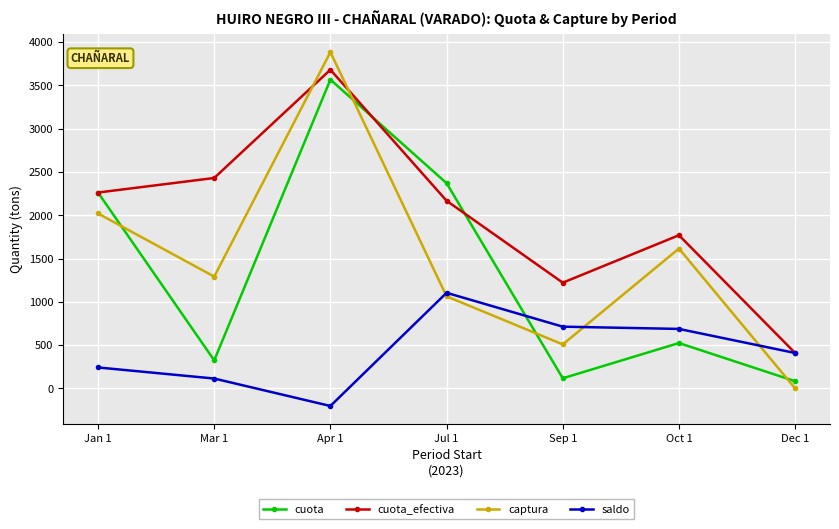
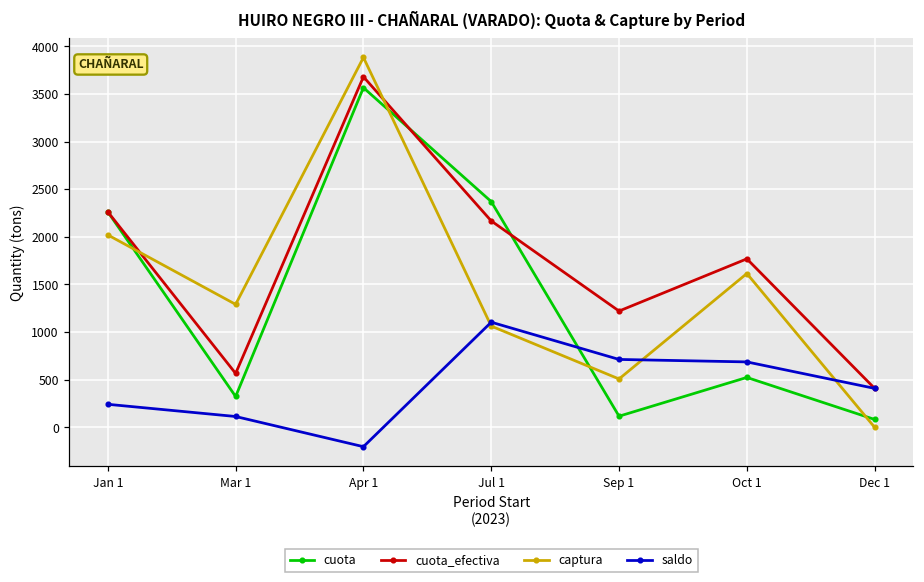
cuota_efectiva, Mar 1: 2400 -> 600
